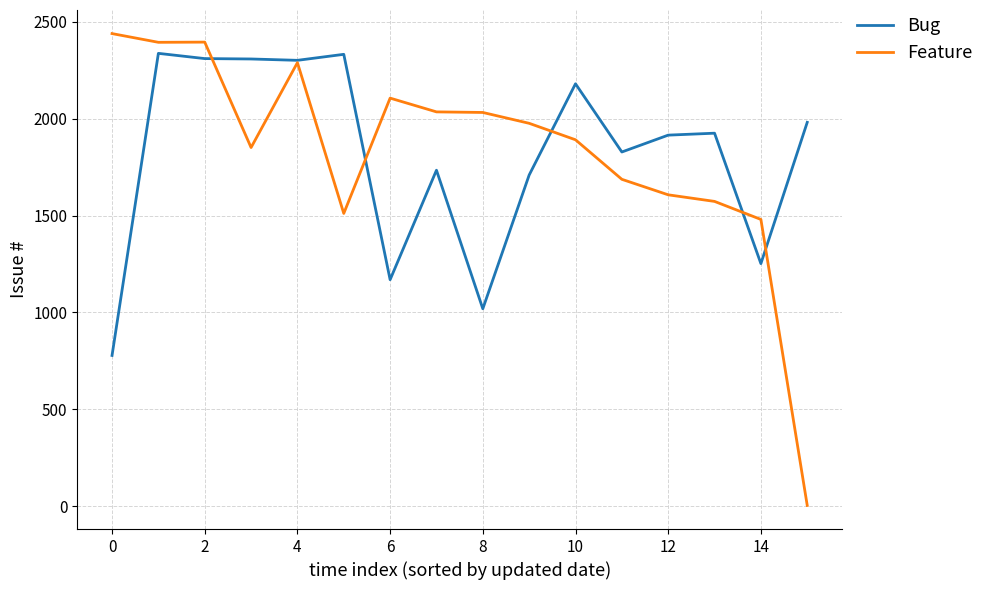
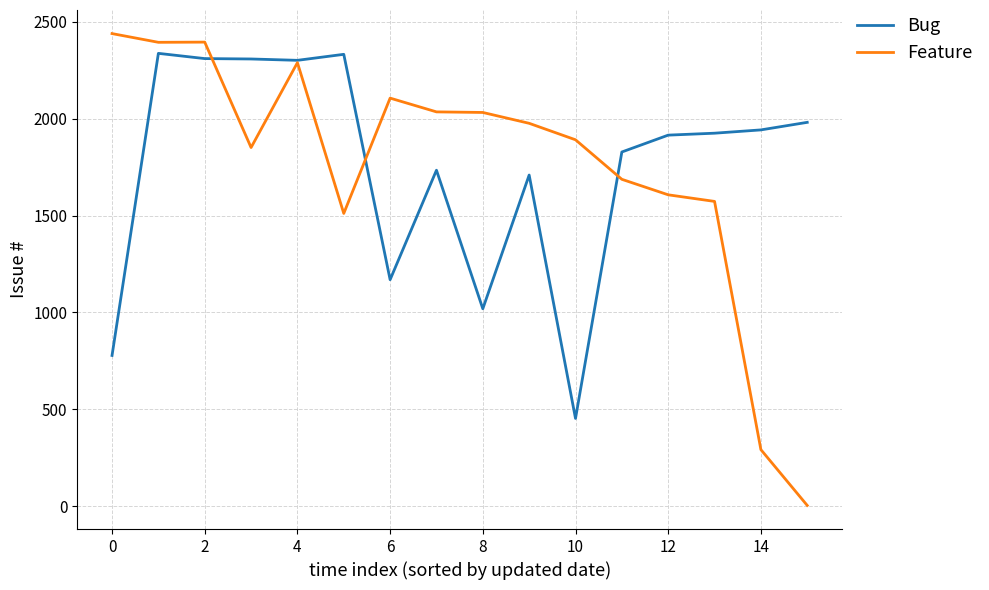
Bug, 10: 2180 -> 450
Bug, 14: 1250 -> 1940
Feature, 14: 1480 -> 290
